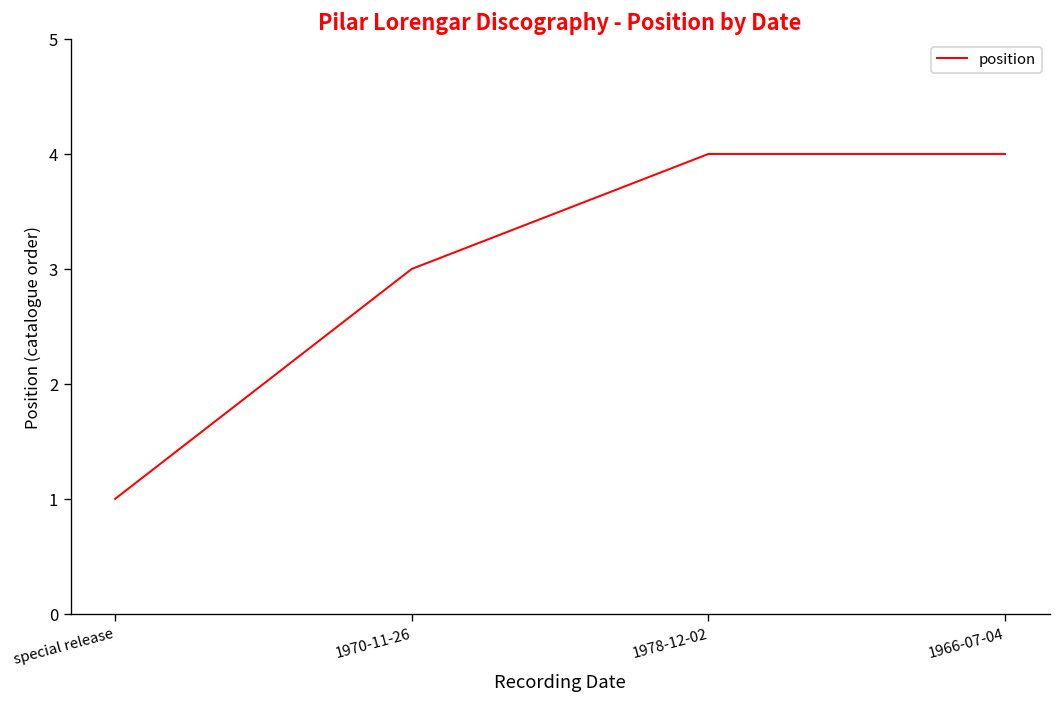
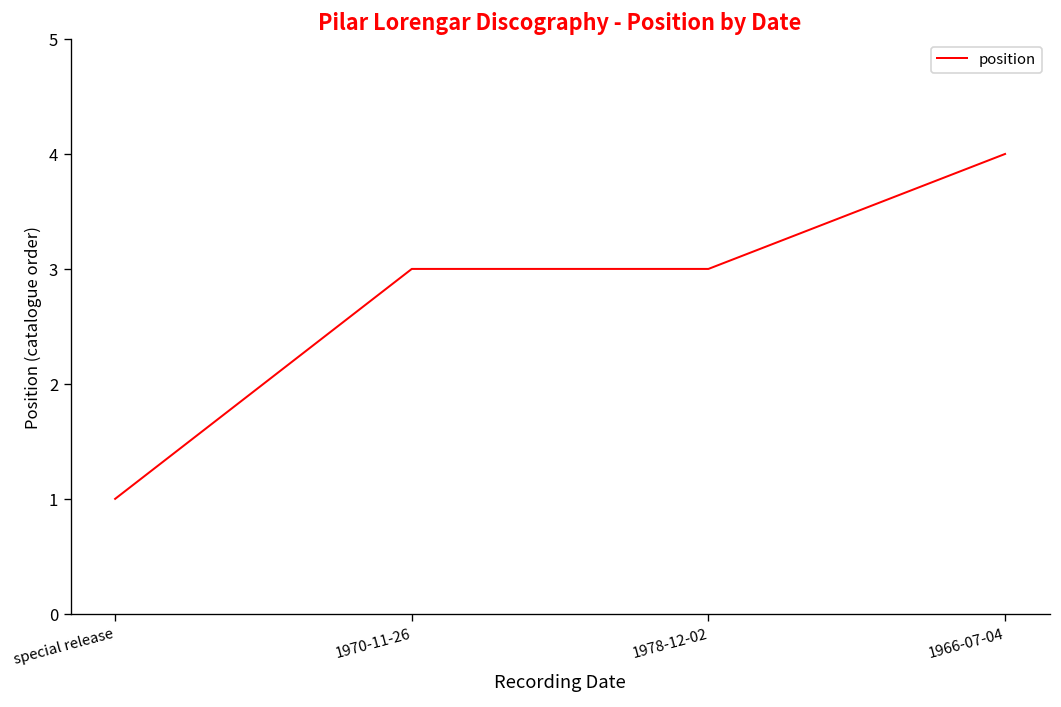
1978-12-02: 4 -> 3
